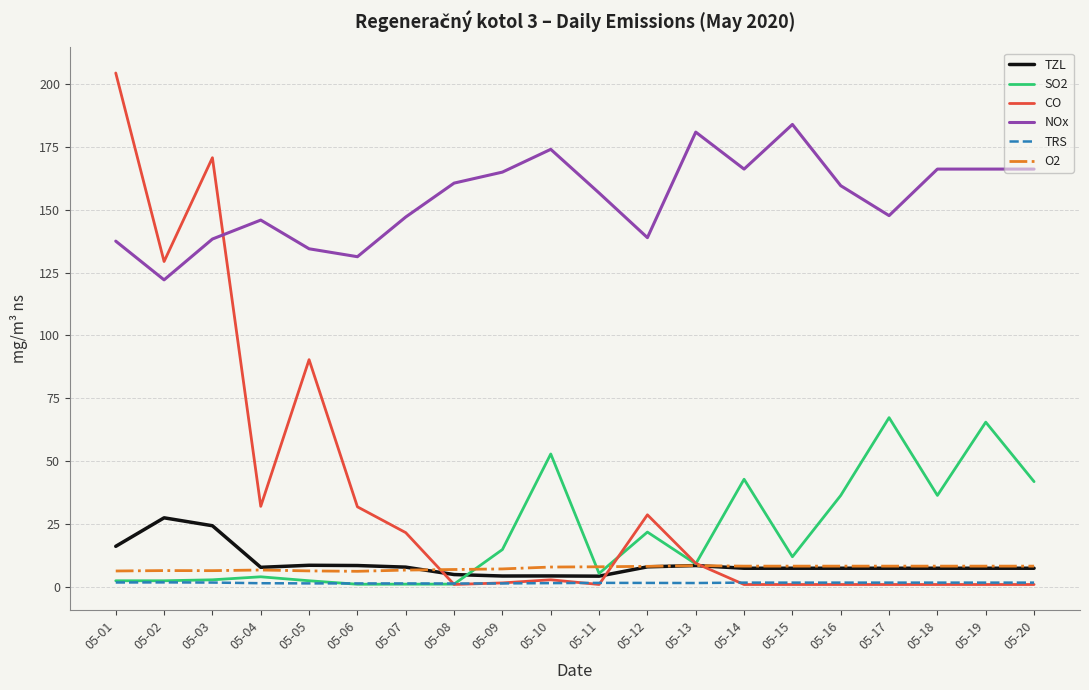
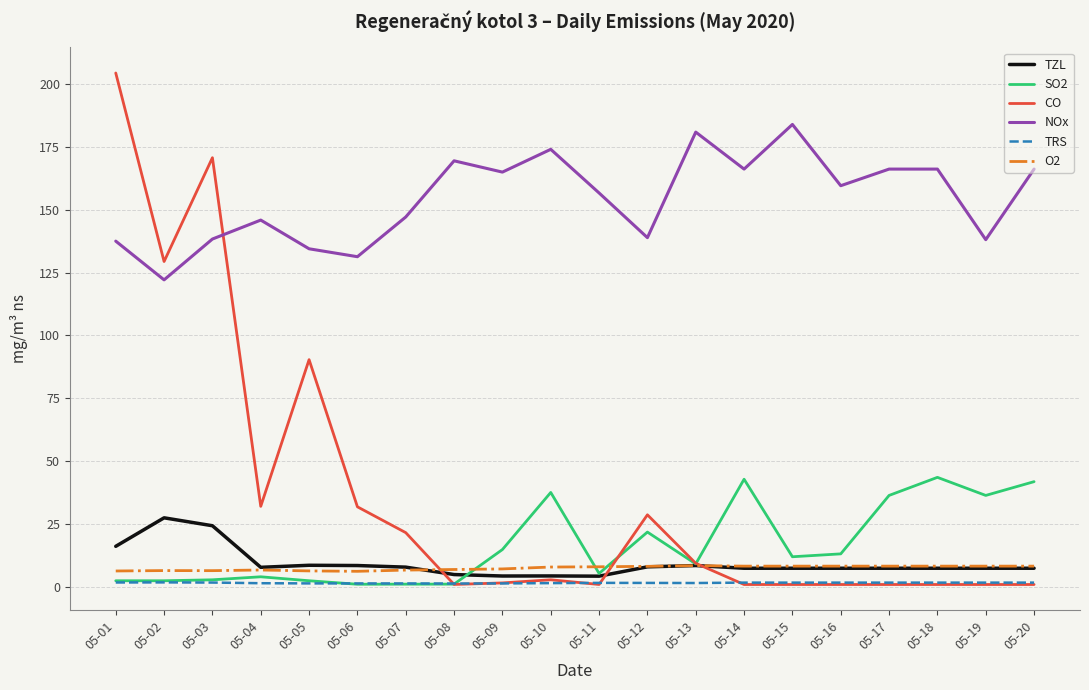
NOx, 05-08: 161 -> 169
SO2, 05-10: 53 -> 38
SO2, 05-16: 36 -> 13
SO2, 05-17: 67 -> 36
NOx, 05-17: 148 -> 166
SO2, 05-18: 36 -> 44
SO2, 05-19: 65 -> 36
NOx, 05-19: 166 -> 138
